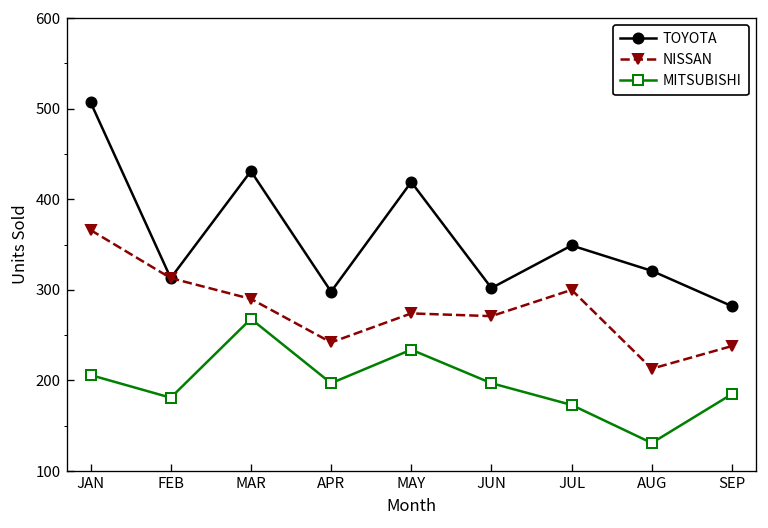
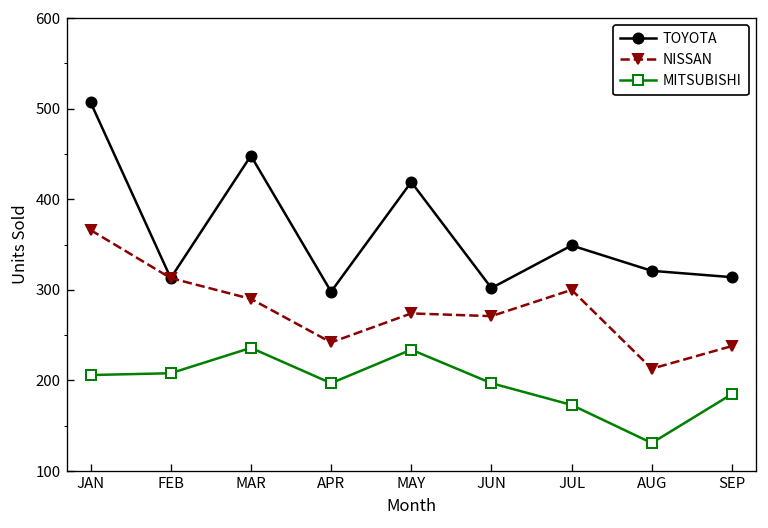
MITSUBISHI, FEB: 180 -> 210
TOYOTA, MAR: 430 -> 450
MITSUBISHI, MAR: 270 -> 240
TOYOTA, SEP: 280 -> 310
